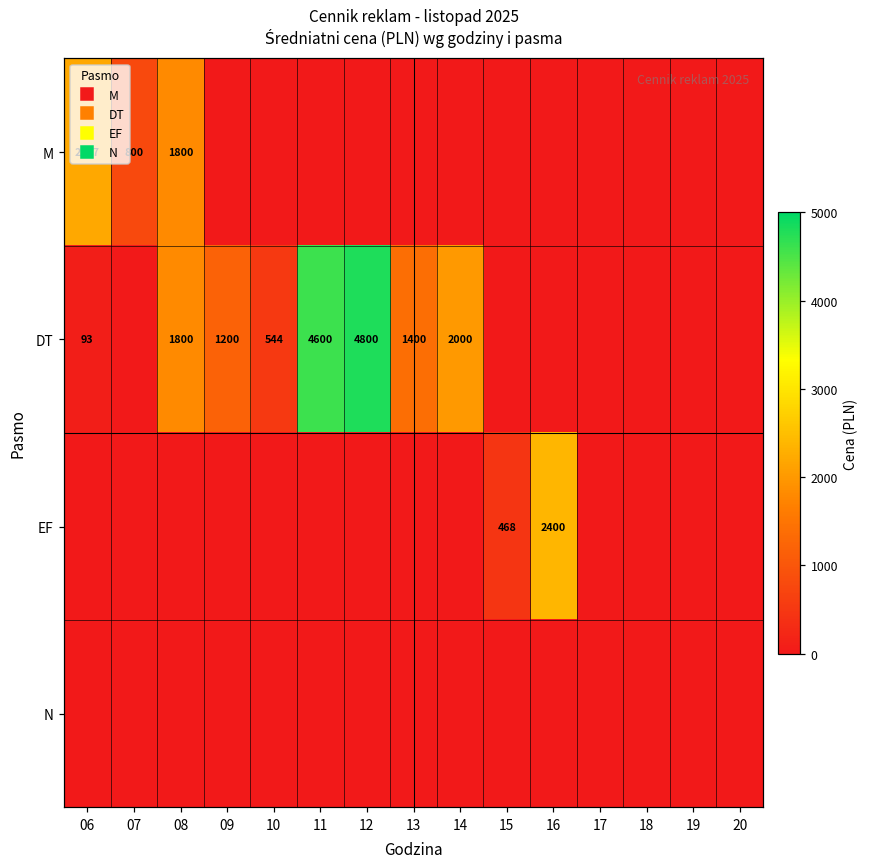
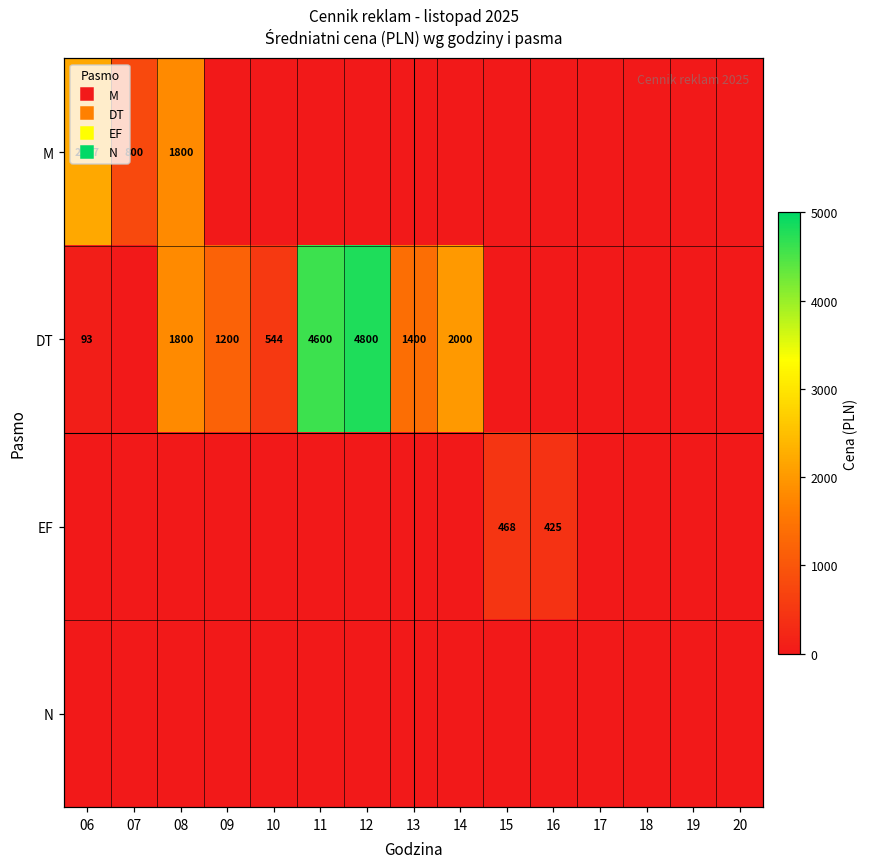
EF, 16: 2400 -> 425
